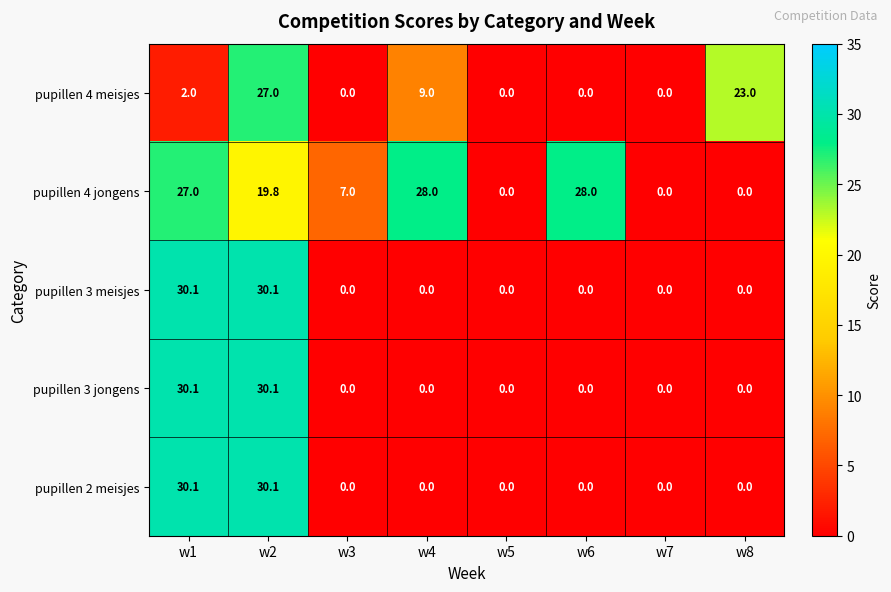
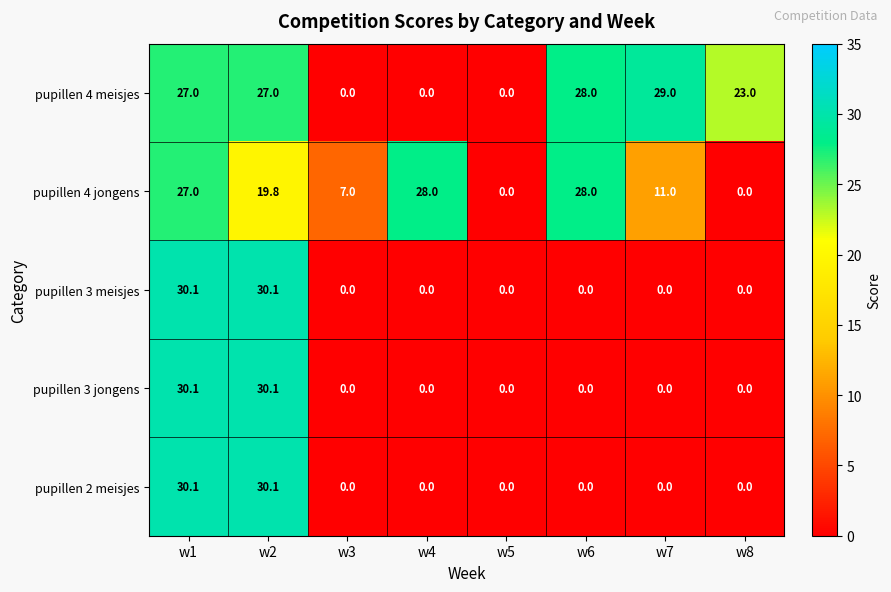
pupillen 4 meisjes, w1: 2.0 -> 27.0
pupillen 4 meisjes, w4: 9.0 -> 0.0
pupillen 4 meisjes, w6: 0.0 -> 28.0
pupillen 4 meisjes, w7: 0.0 -> 29.0
pupillen 4 jongens, w7: 0.0 -> 11.0
